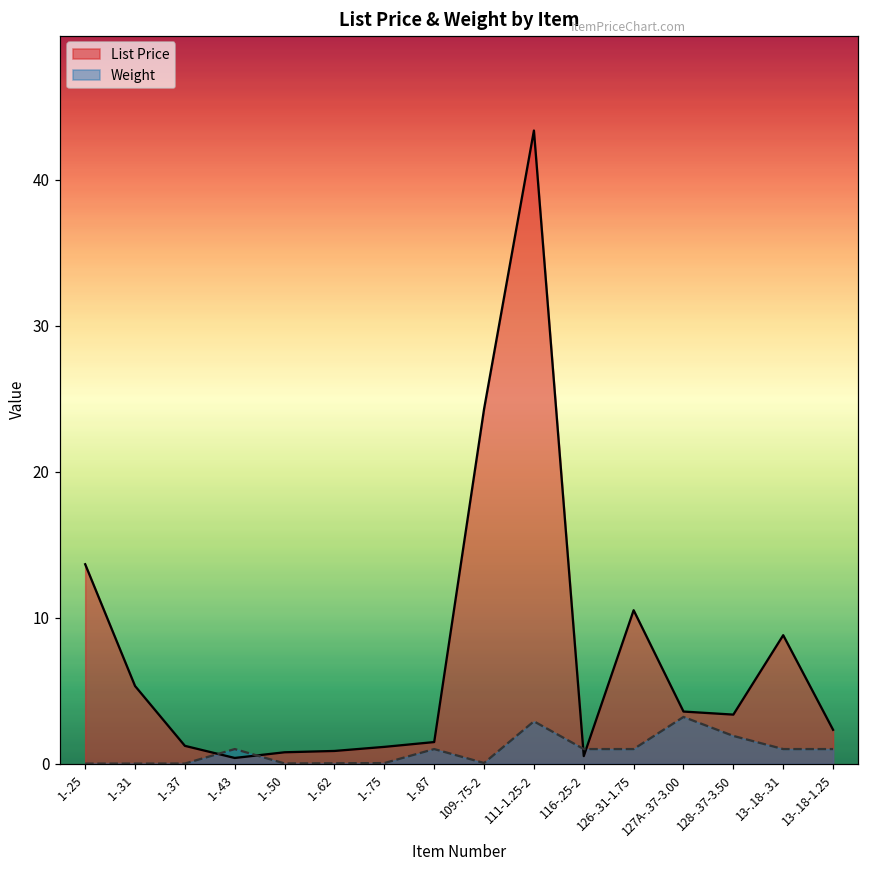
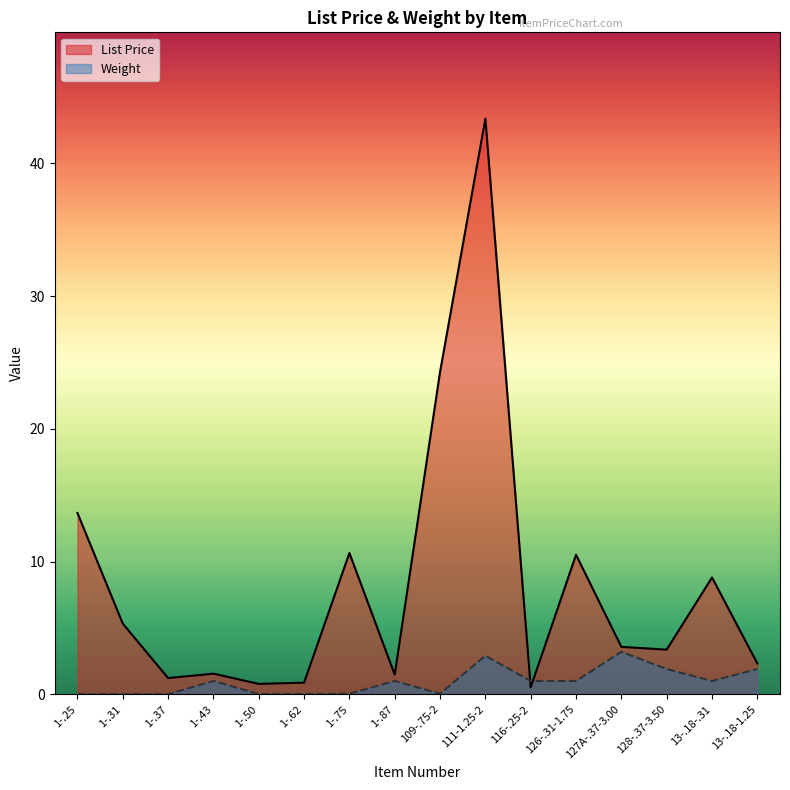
List Price, 1-.43: 0.4 -> 1.6
List Price, 1-.75: 1.2 -> 10.6
Weight, 13-.18-1.25: 1.0 -> 1.9
